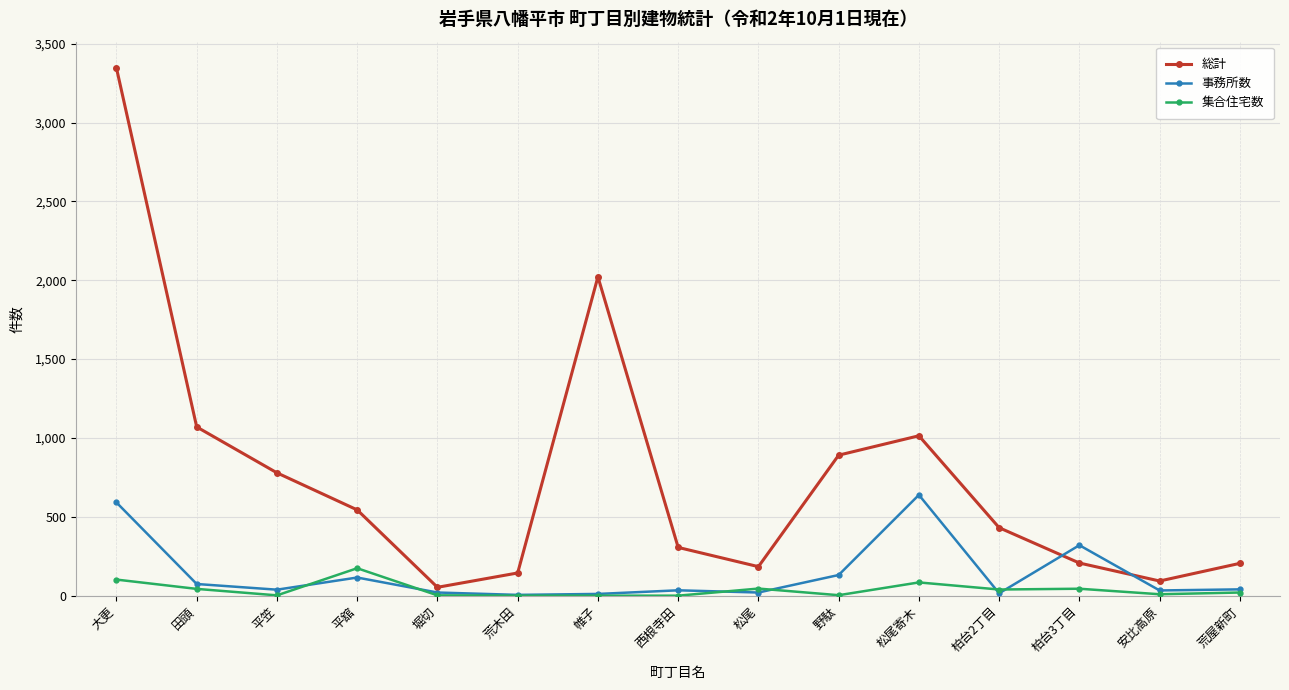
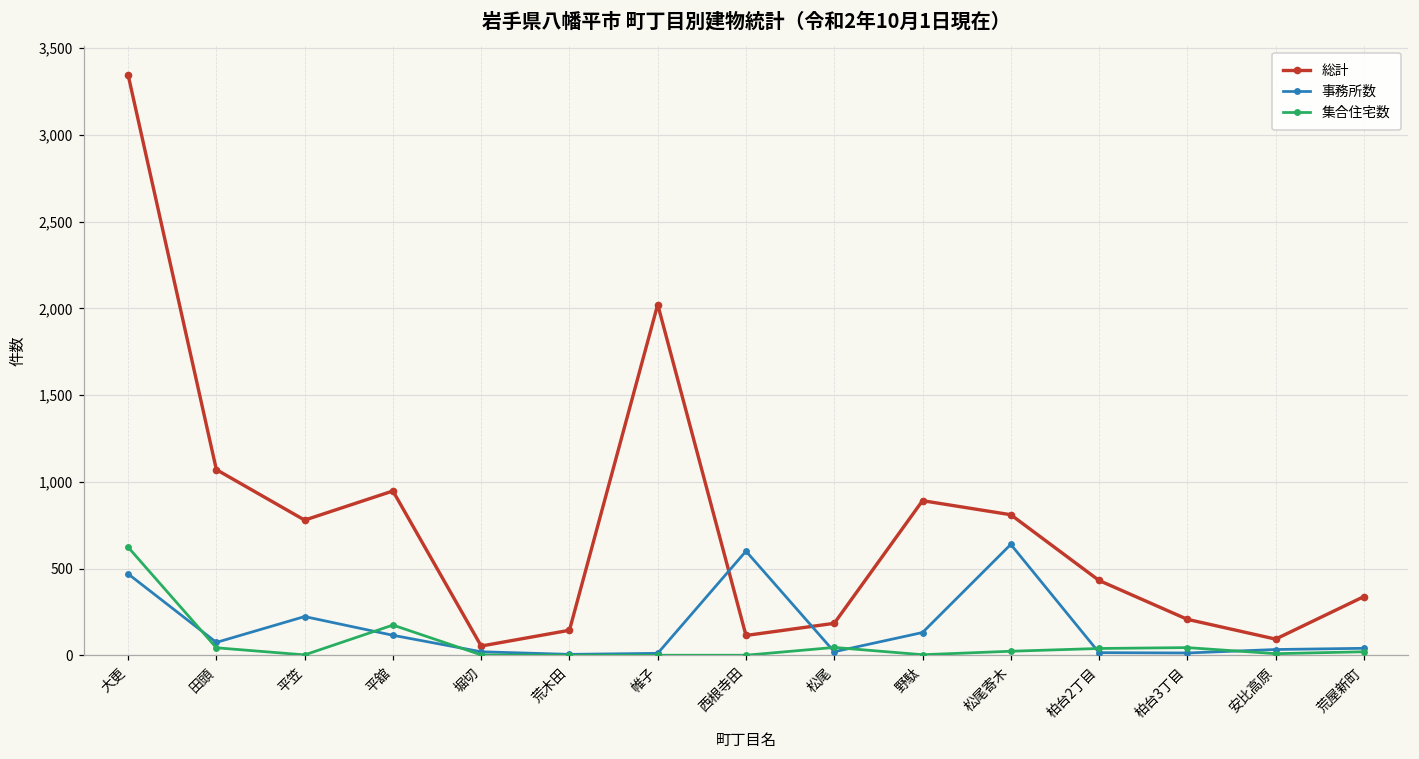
事務所数, 大更: 590 -> 470
集合住宅数, 大更: 100 -> 620
事務所数, 平笠: 40 -> 220
総計, 平舘: 540 -> 950
総計, 西根寺田: 310 -> 110
事務所数, 西根寺田: 30 -> 600
総計, 松尾寄木: 1,010 -> 810
集合住宅数, 松尾寄木: 80 -> 20
事務所数, 柏台3丁目: 320 -> 10
総計, 荒屋新町: 210 -> 340
